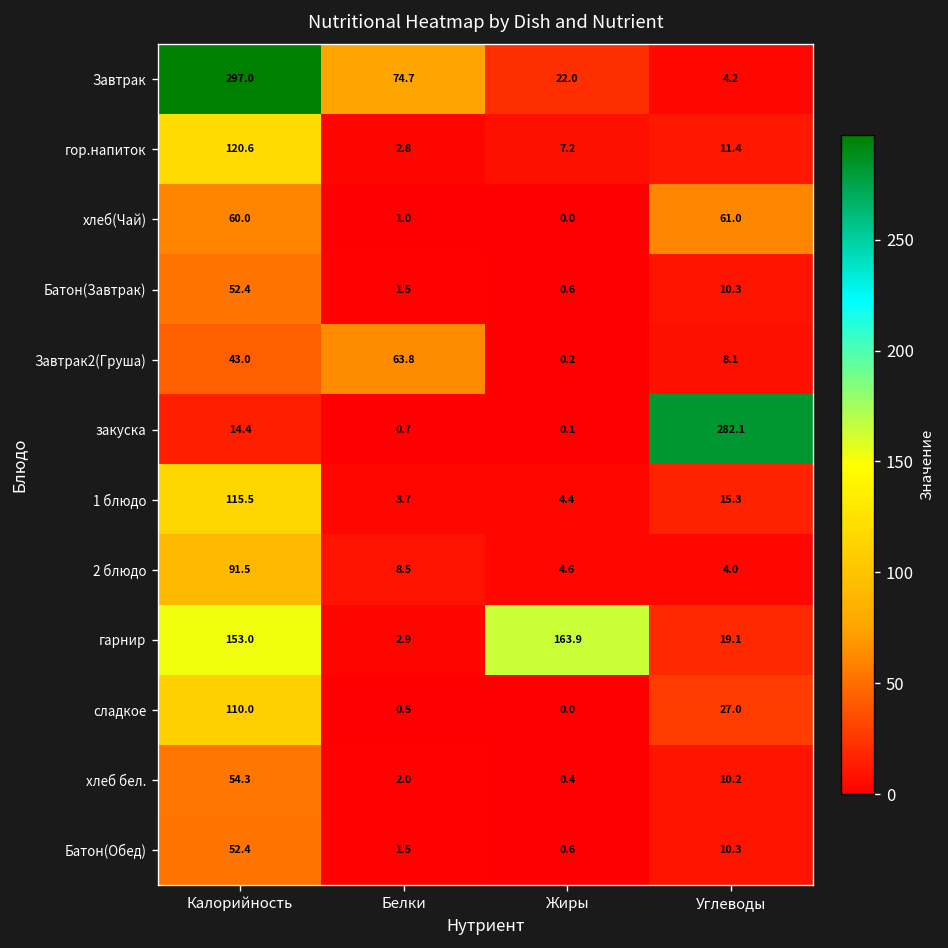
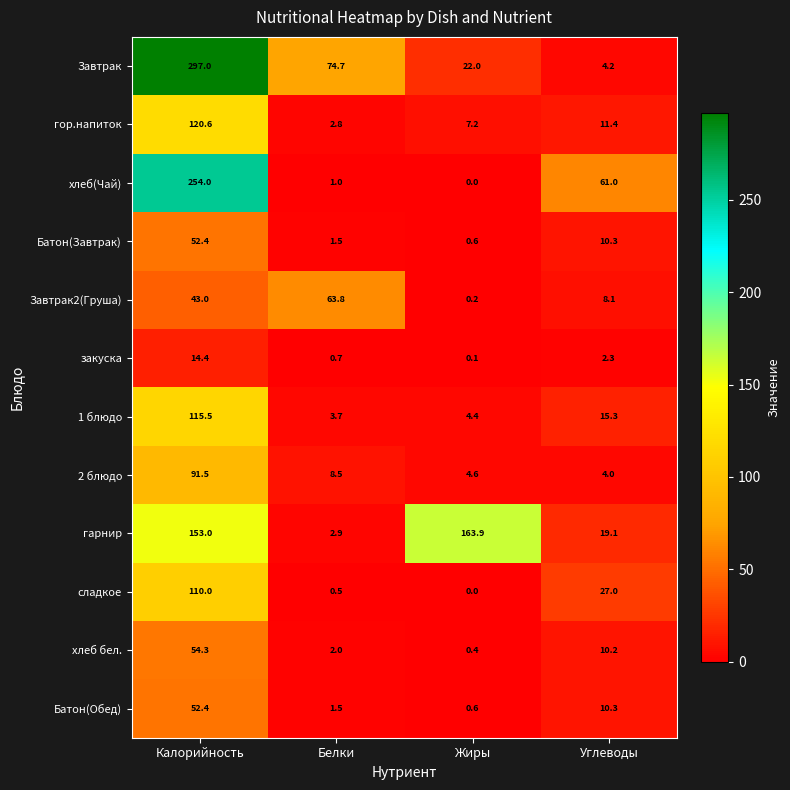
хлеб(Чай), Калорийность: 60.0 -> 254.0
закуска, Углеводы: 282.1 -> 2.3
